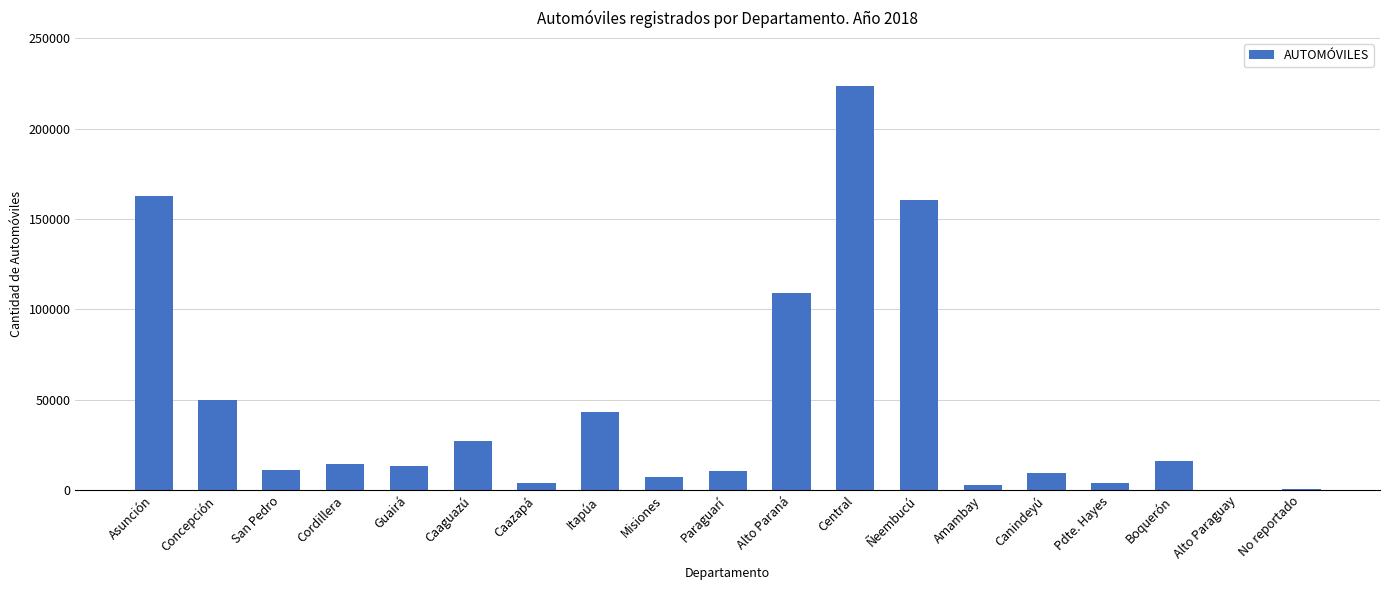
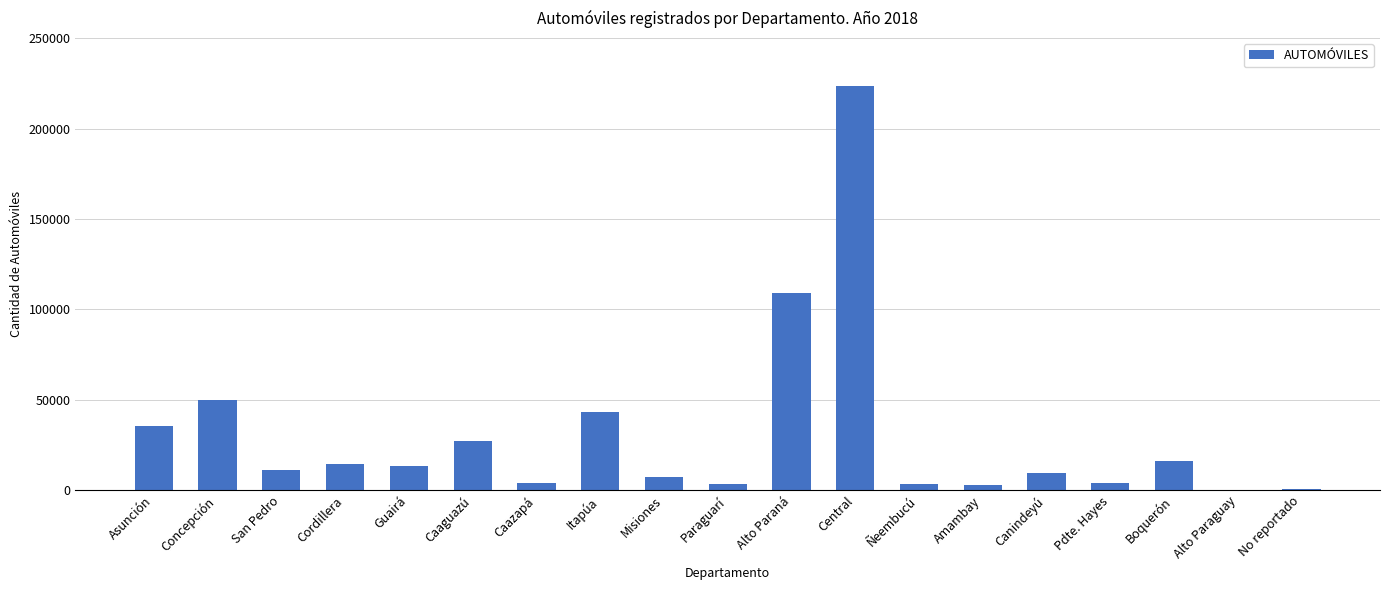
Asunción: 163000 -> 36000
Paraguarí: 11000 -> 3000
Ñeembucú: 161000 -> 3000
